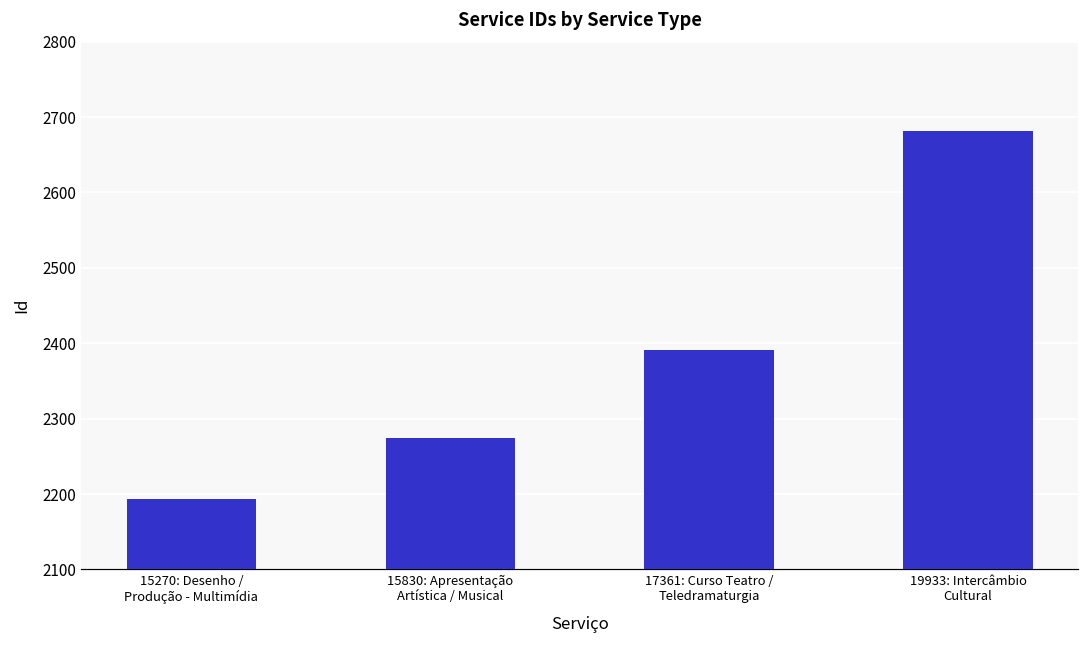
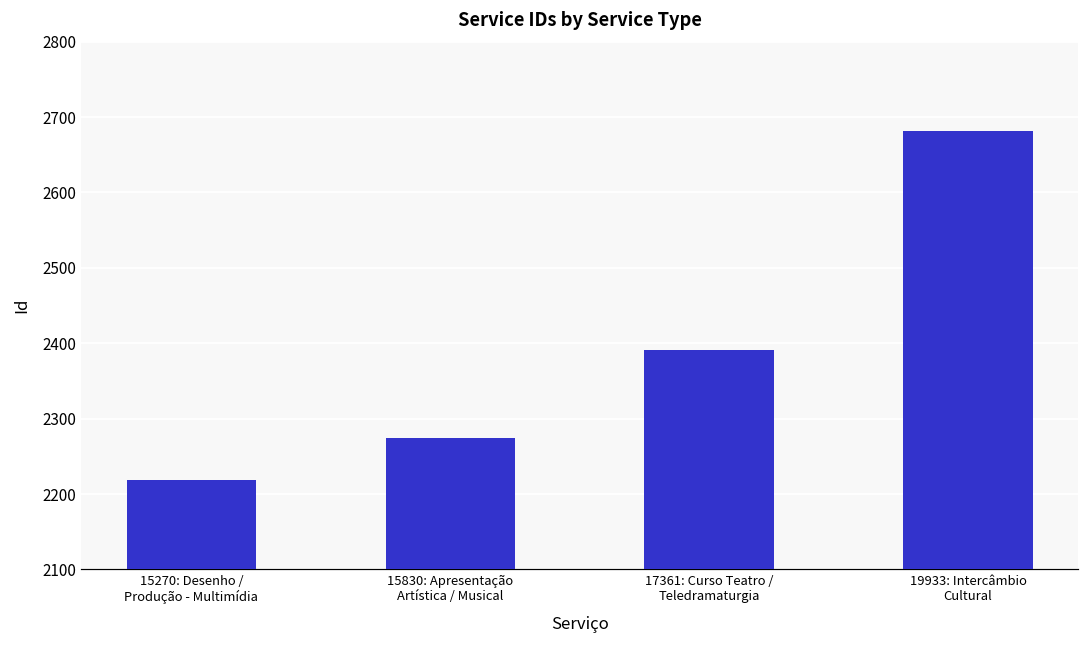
15270: Desenho / Produção - Multimídia: 2190 -> 2220
